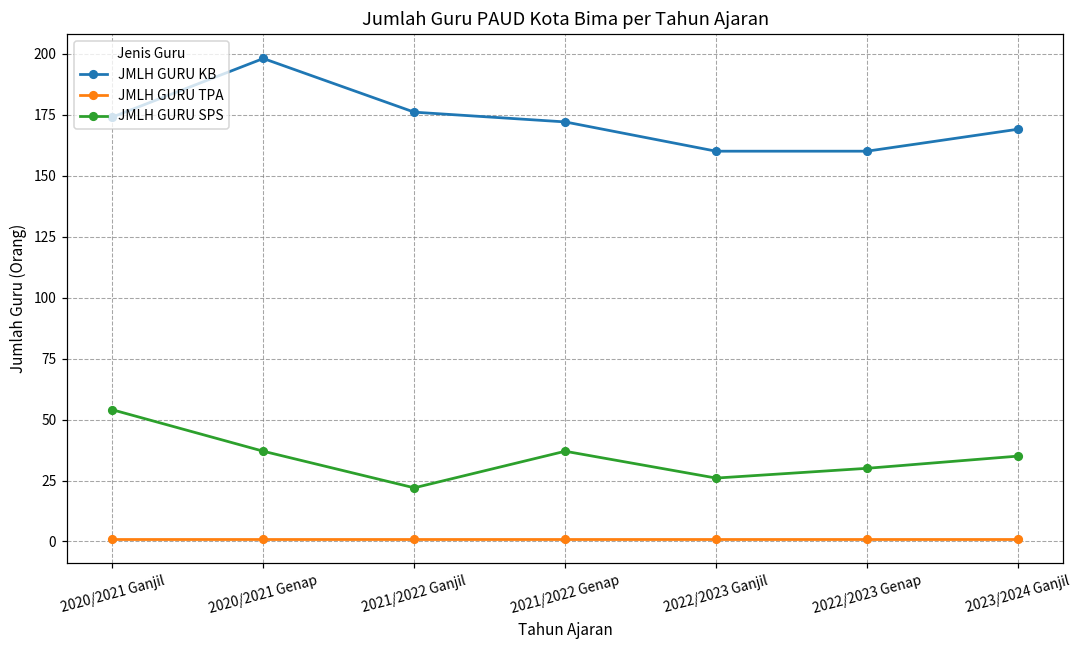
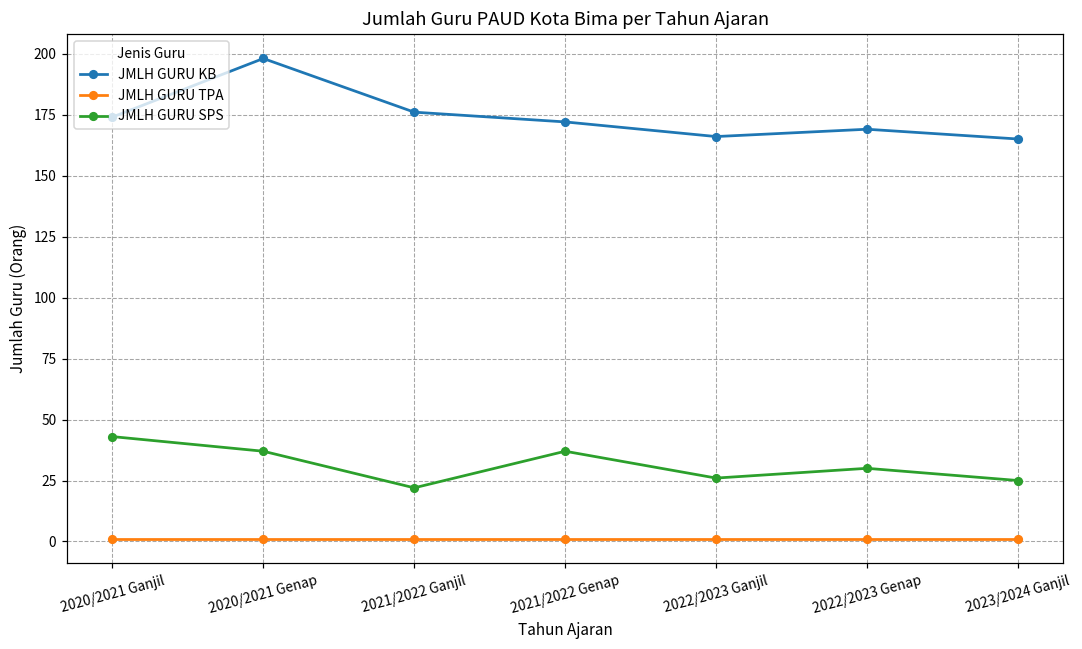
JMLH GURU SPS, 2020/2021 Ganjil: 54 -> 43
JMLH GURU KB, 2022/2023 Ganjil: 160 -> 166
JMLH GURU KB, 2022/2023 Genap: 160 -> 169
JMLH GURU KB, 2023/2024 Ganjil: 169 -> 165
JMLH GURU SPS, 2023/2024 Ganjil: 35 -> 25
